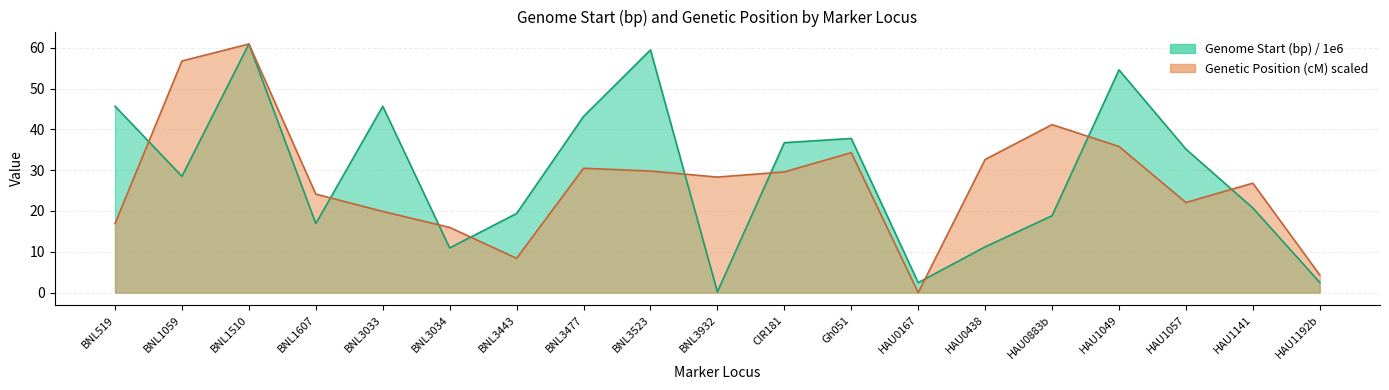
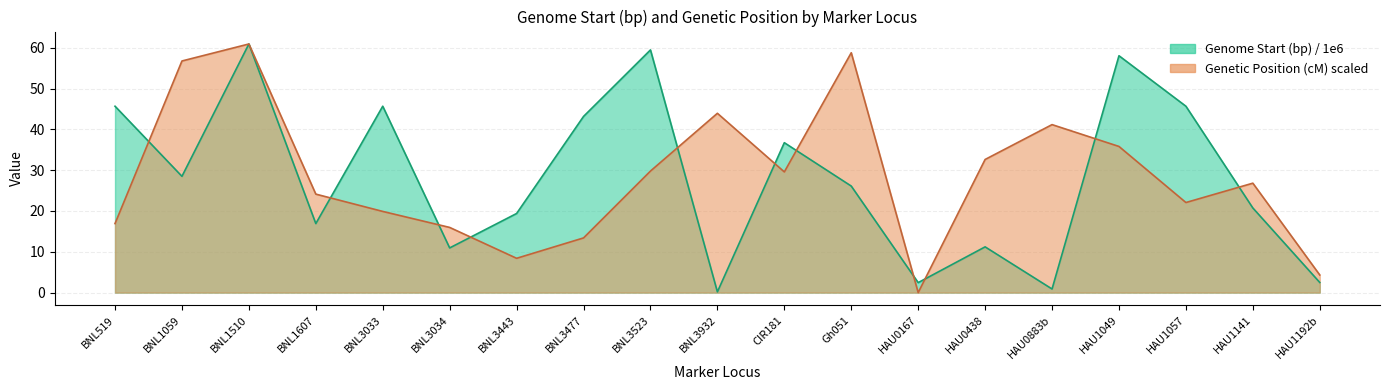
Genetic Position (cM) scaled, BNL3477: 30 -> 13
Genetic Position (cM) scaled, BNL3932: 28 -> 44
Genome Start (bp) / 1e6, Gh051: 38 -> 26
Genetic Position (cM) scaled, Gh051: 34 -> 59
Genome Start (bp) / 1e6, HAU0883b: 19 -> 1
Genome Start (bp) / 1e6, HAU1049: 55 -> 58
Genome Start (bp) / 1e6, HAU1057: 35 -> 46
